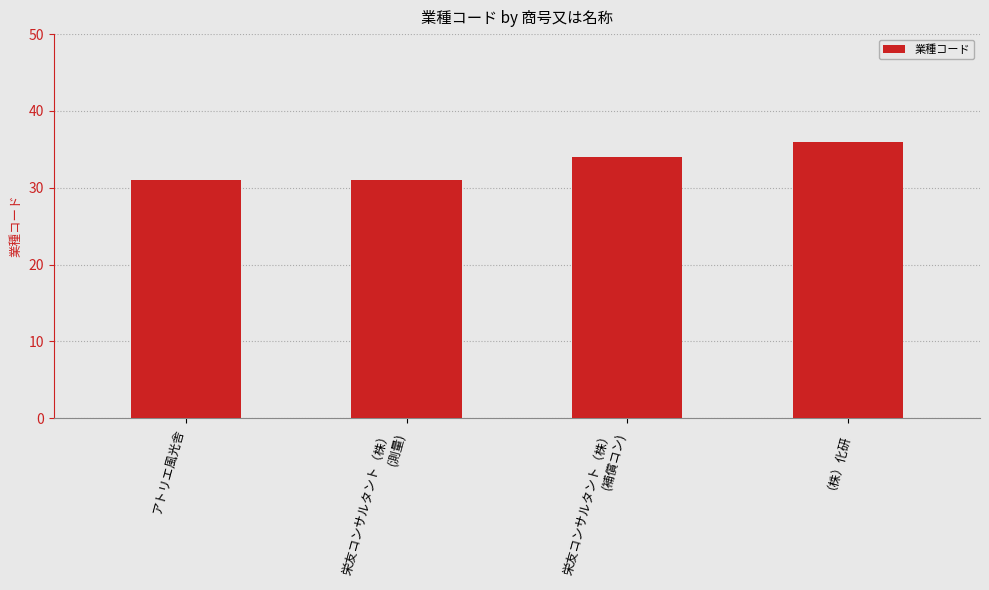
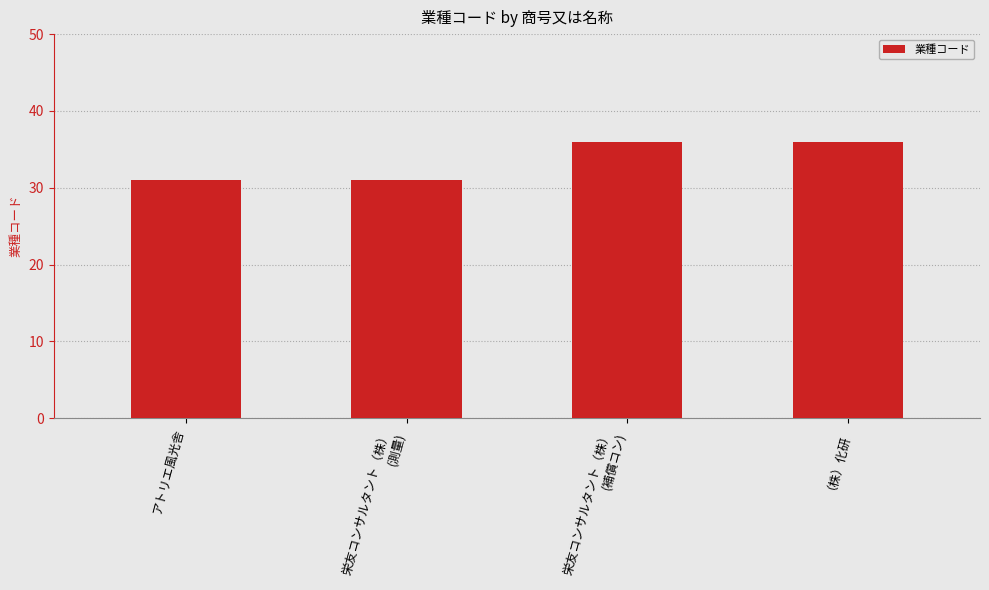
栄友コンサルタント（株） (補償コン): 34 -> 36
